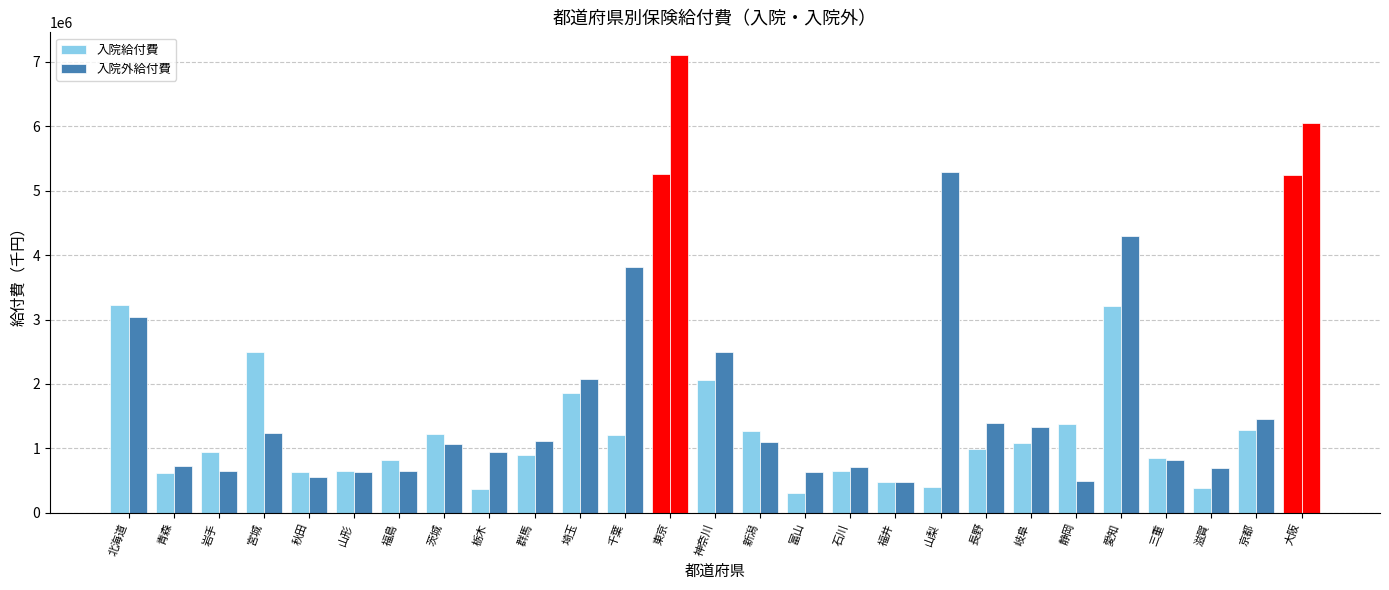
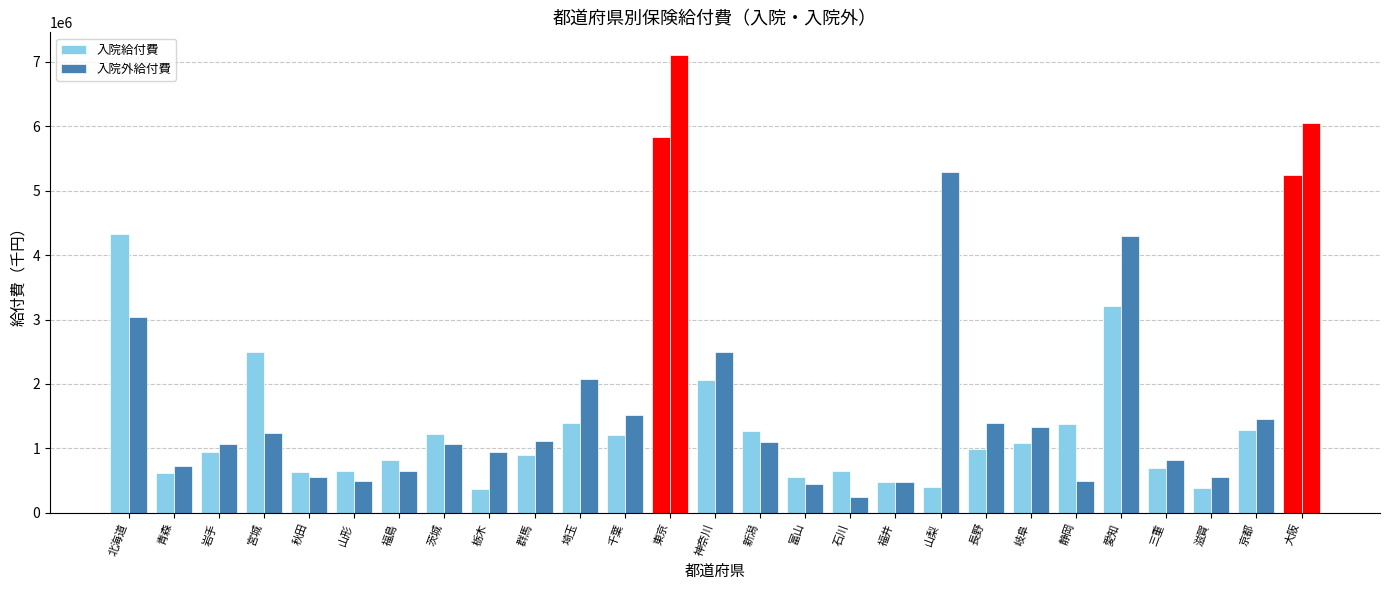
入院給付費, 北海道: 3200000 -> 4300000
入院外給付費, 岩手: 600000 -> 1100000
入院外給付費, 山形: 600000 -> 500000
入院給付費, 埼玉: 1900000 -> 1400000
入院外給付費, 千葉: 3800000 -> 1500000
入院給付費, 東京: 5300000 -> 5800000
入院給付費, 富山: 300000 -> 600000
入院外給付費, 富山: 600000 -> 400000
入院外給付費, 石川: 700000 -> 200000
入院給付費, 三重: 800000 -> 700000
入院外給付費, 滋賀: 700000 -> 600000
